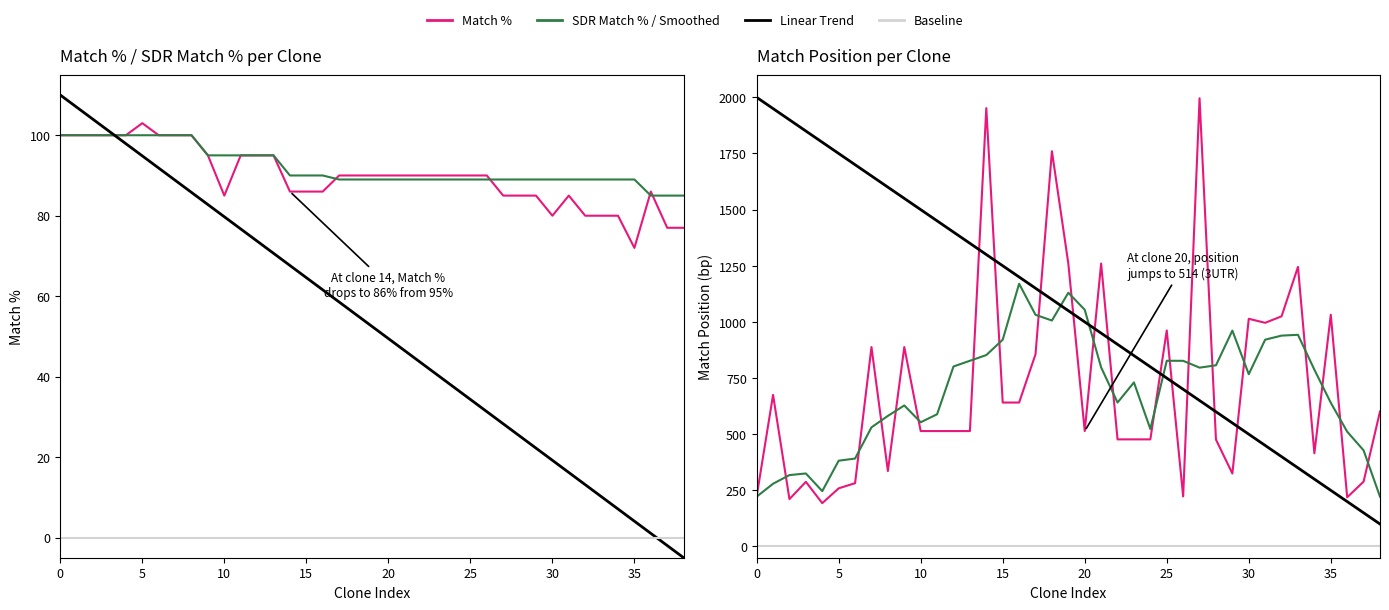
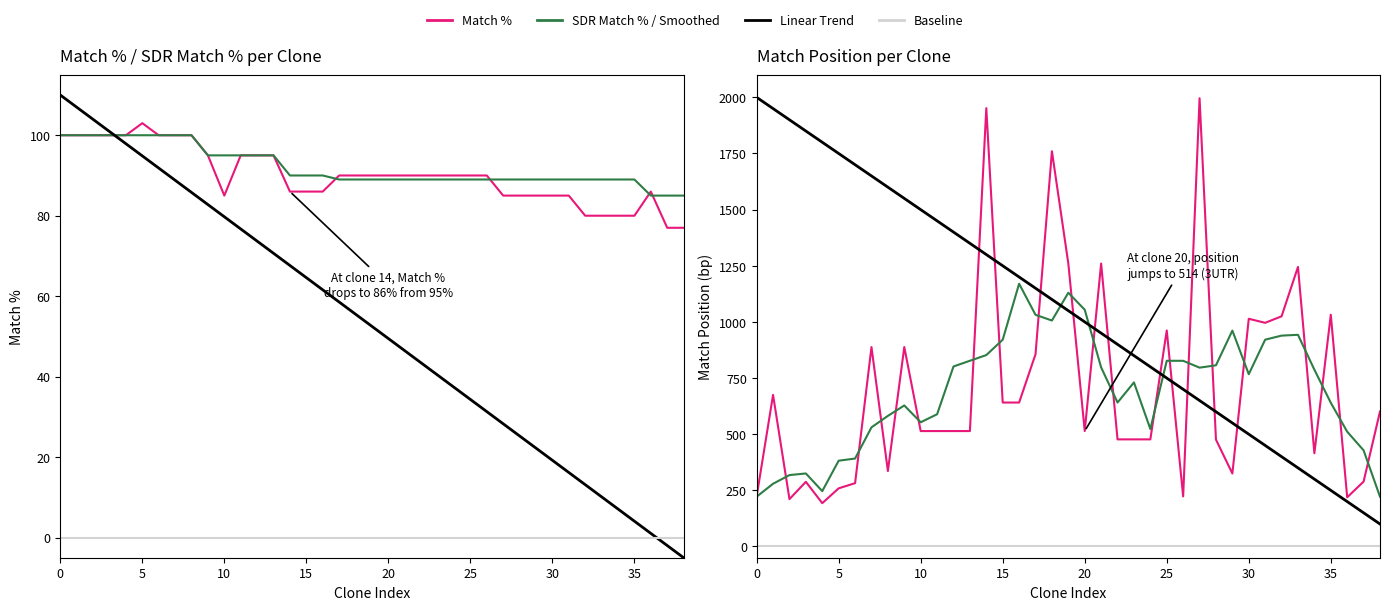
Match % / SDR Match % per Clone, Match %, 30: 80 -> 85
Match % / SDR Match % per Clone, Match %, 35: 72 -> 80
